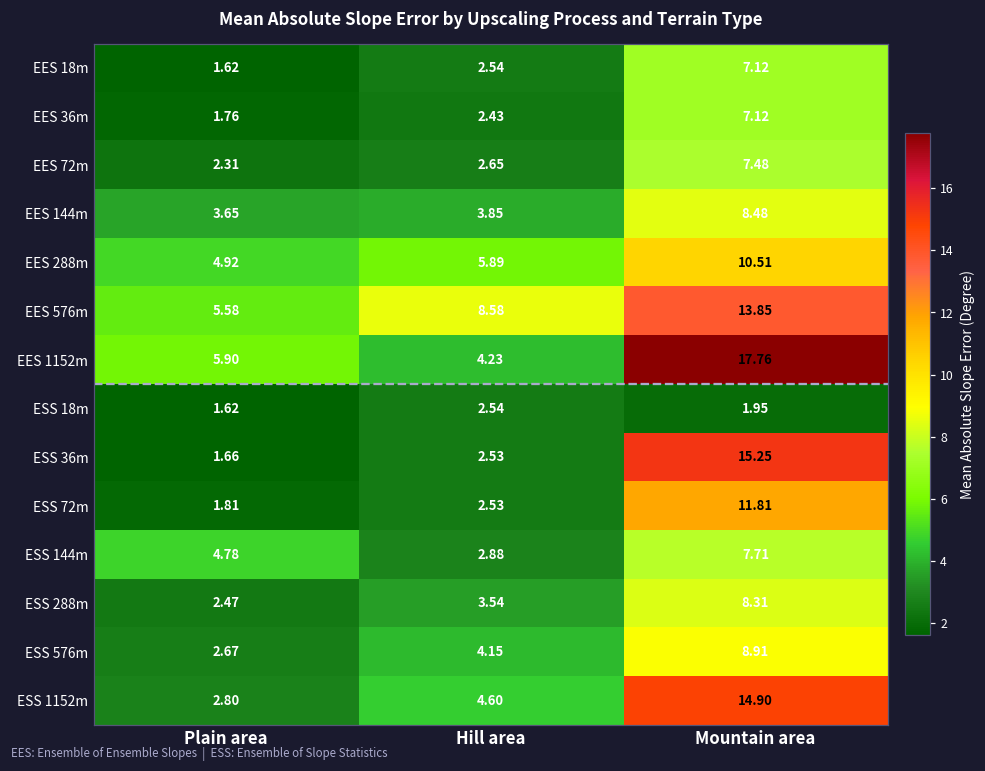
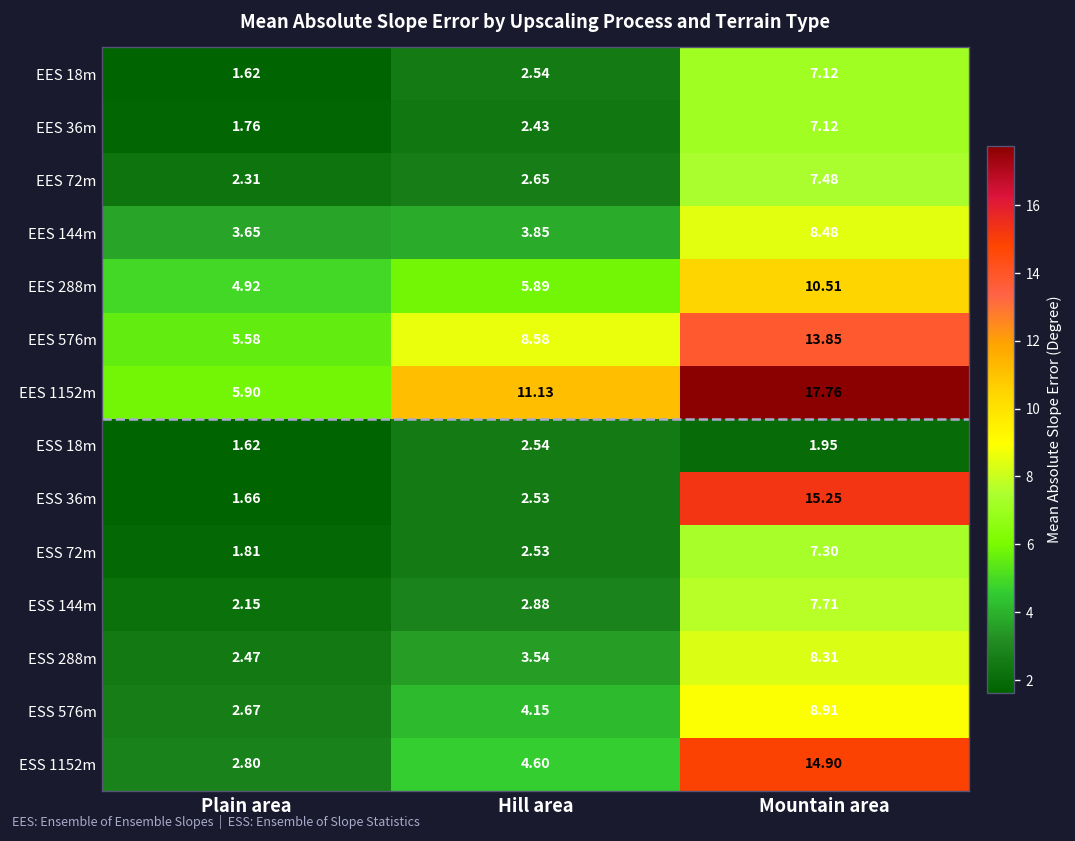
EES 1152m, Hill area: 4.23 -> 11.13
ESS 72m, Mountain area: 11.81 -> 7.30
ESS 144m, Plain area: 4.78 -> 2.15
